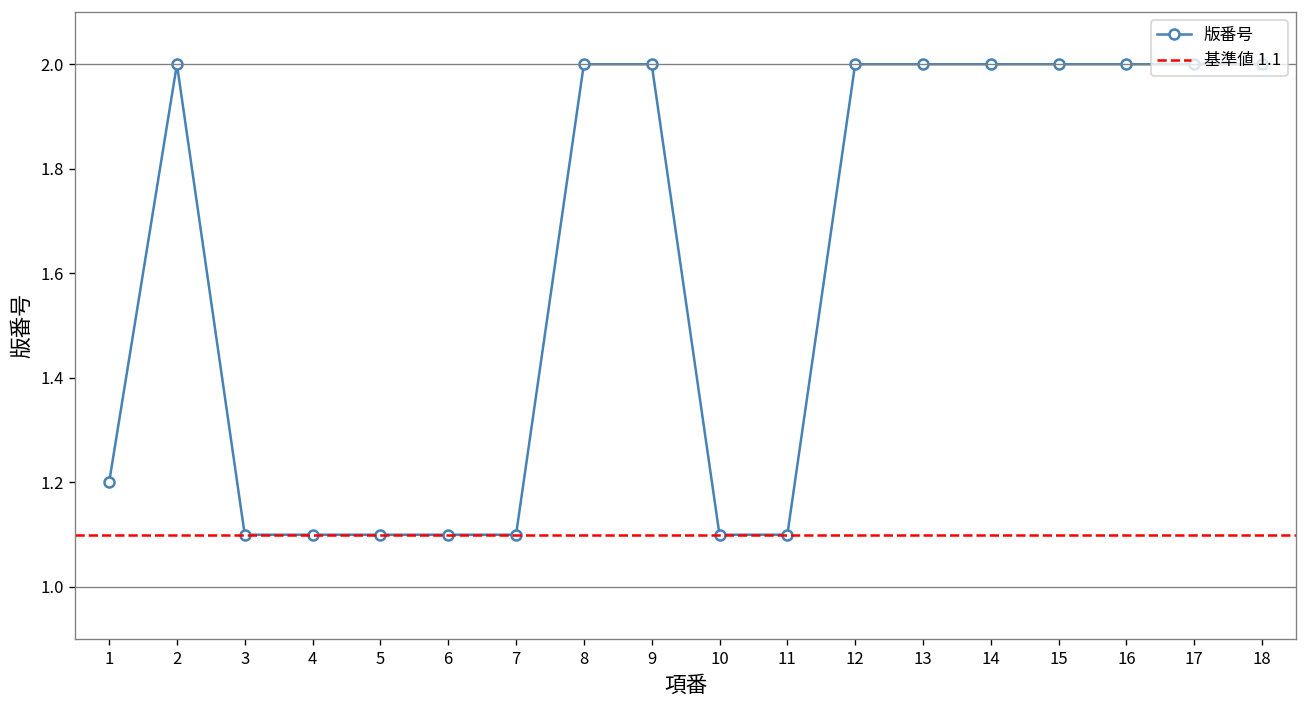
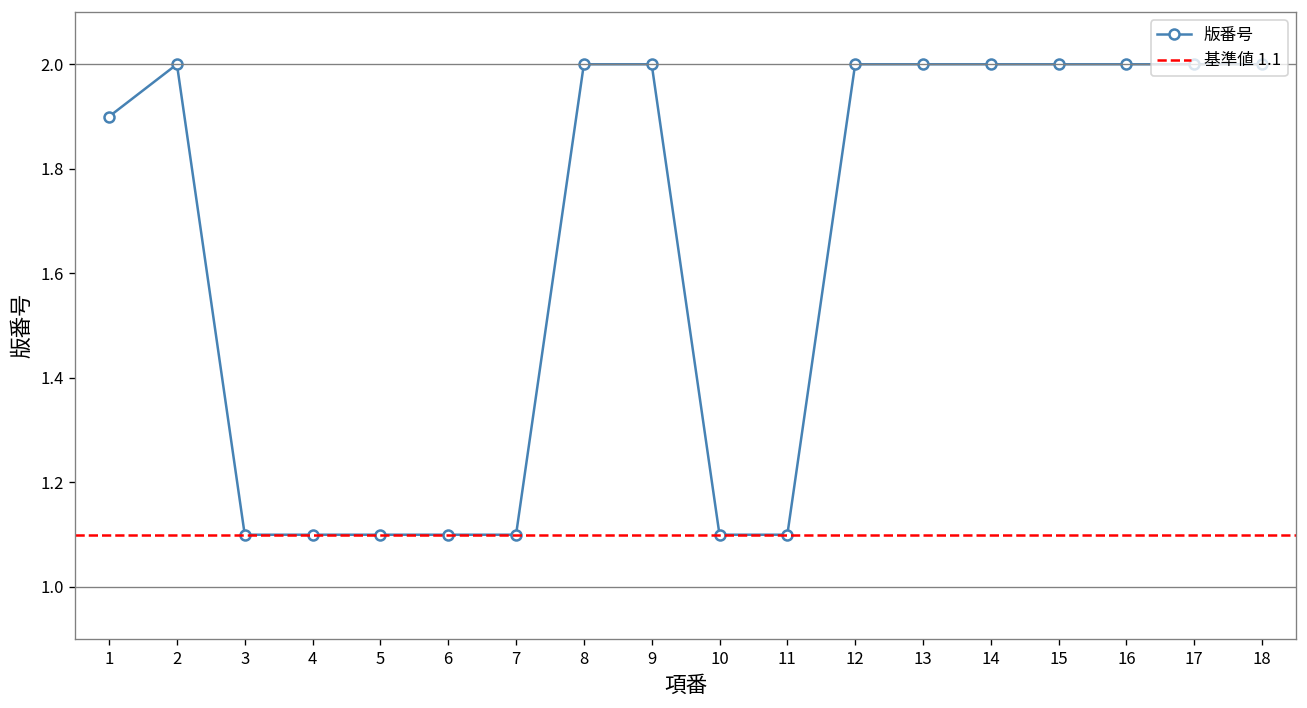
1: 1.2 -> 1.9
